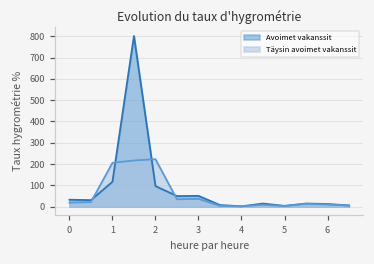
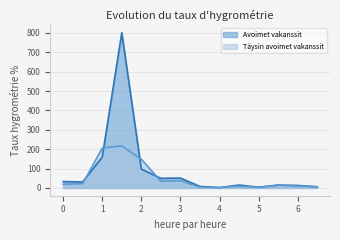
Avoimet vakanssit, 1: 120 -> 160
Täysin avoimet vakanssit, 2: 220 -> 150
